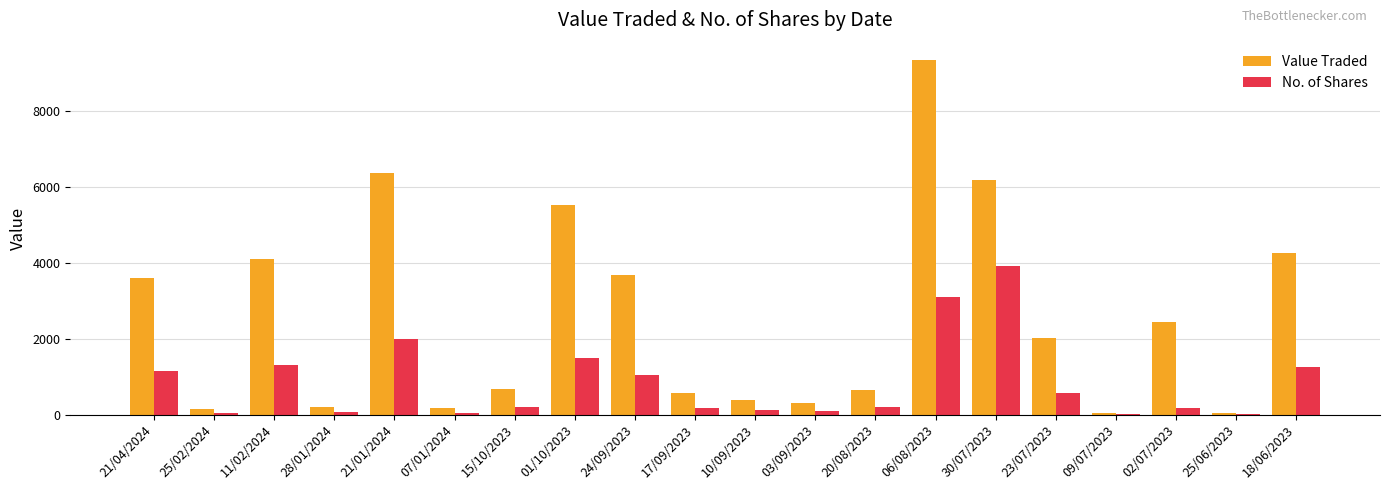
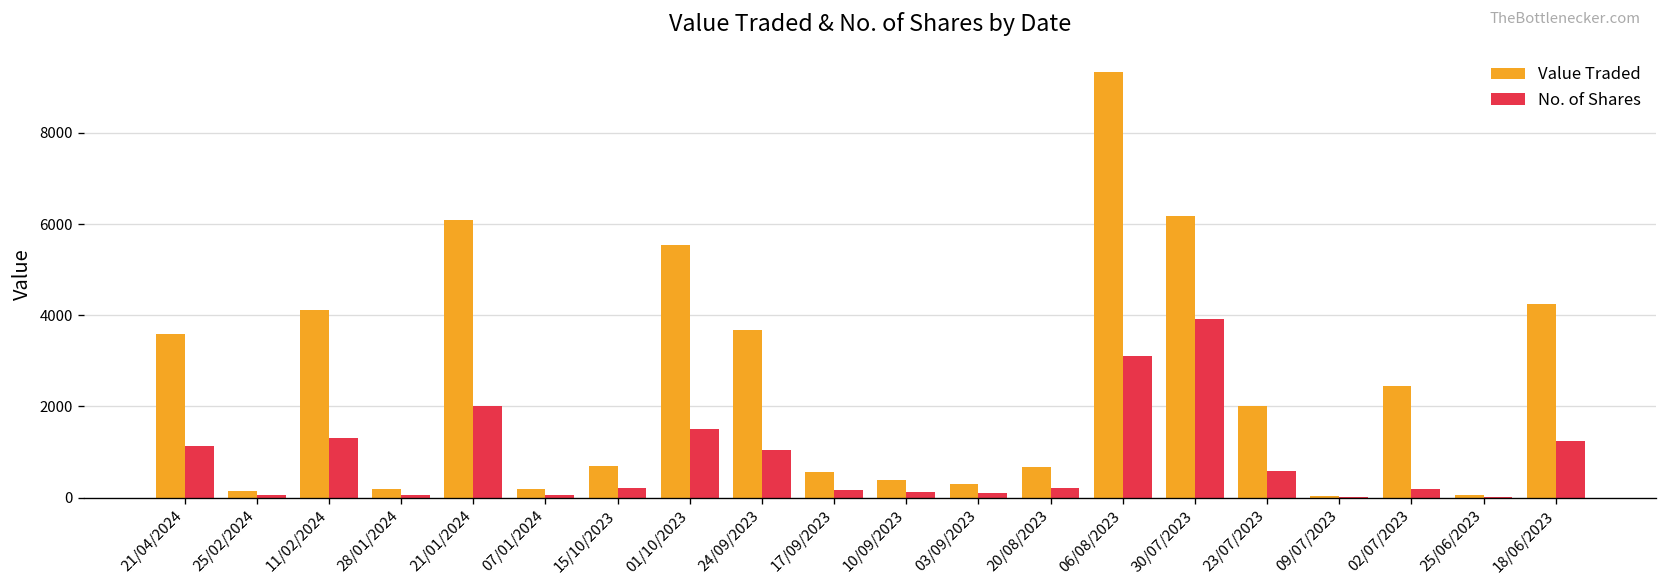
Value Traded, 21/01/2024: 6400 -> 6100
